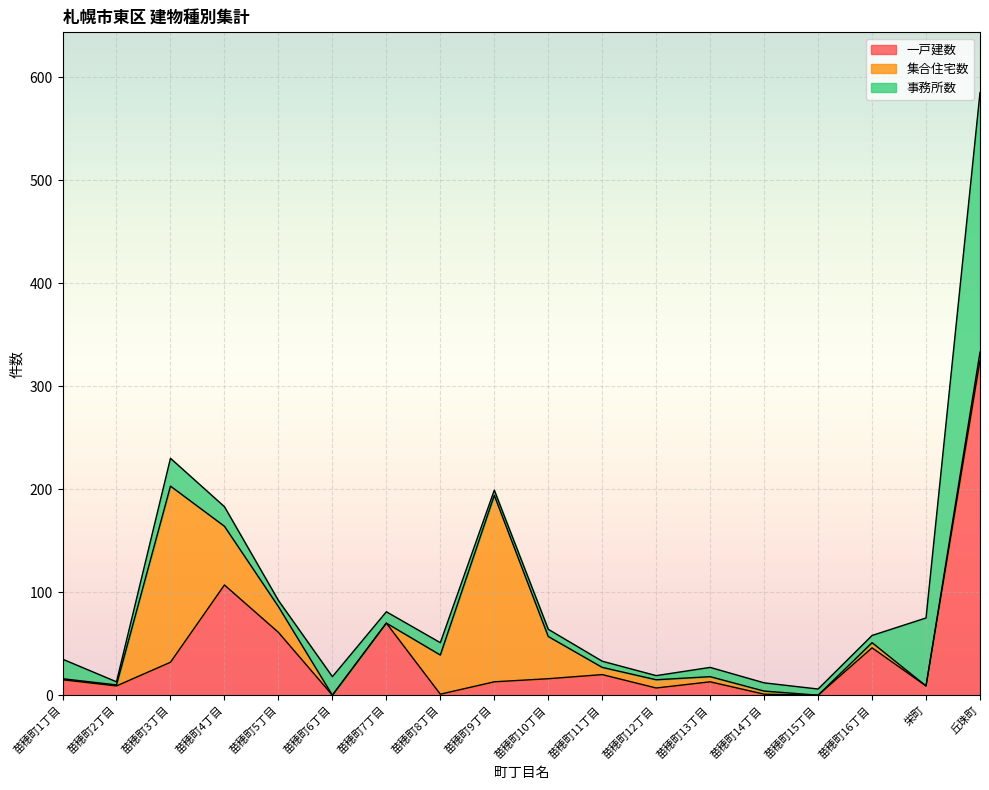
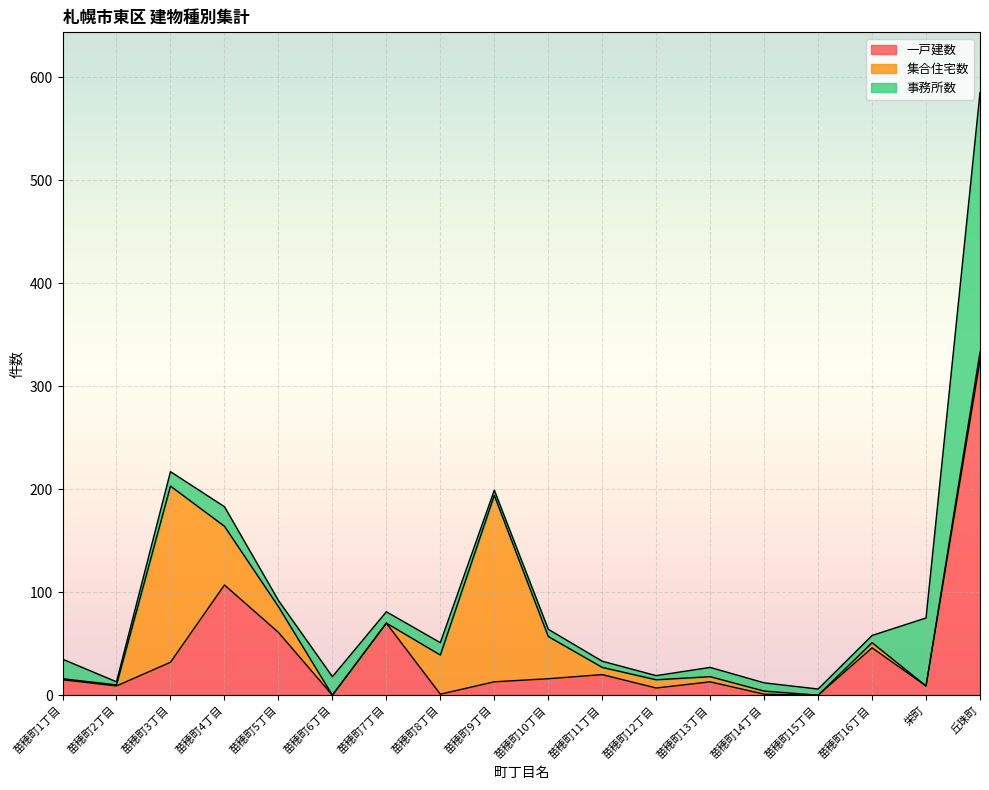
事務所数, 苗穂町3丁目: 27 -> 14
